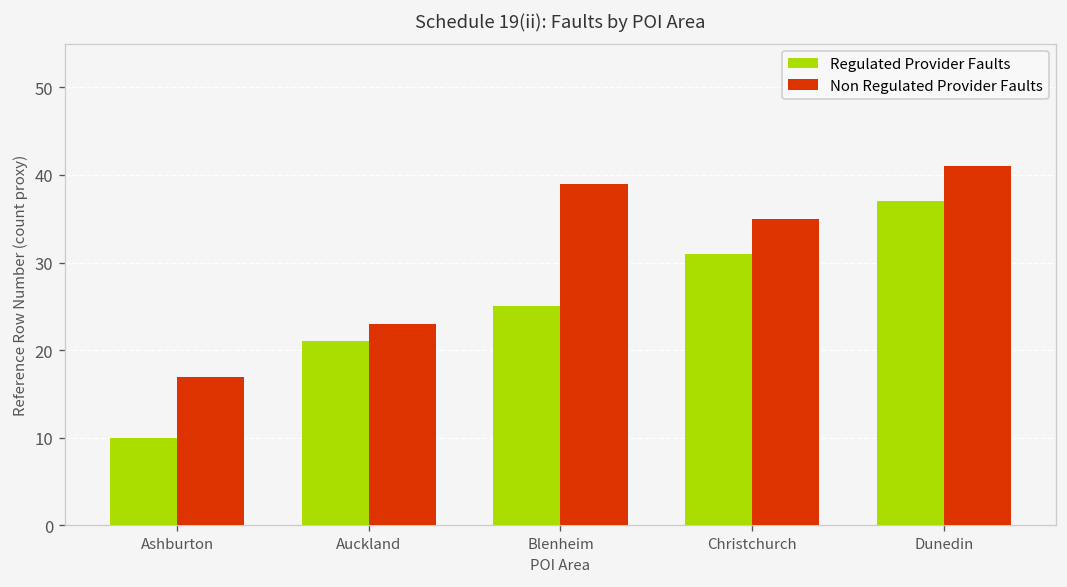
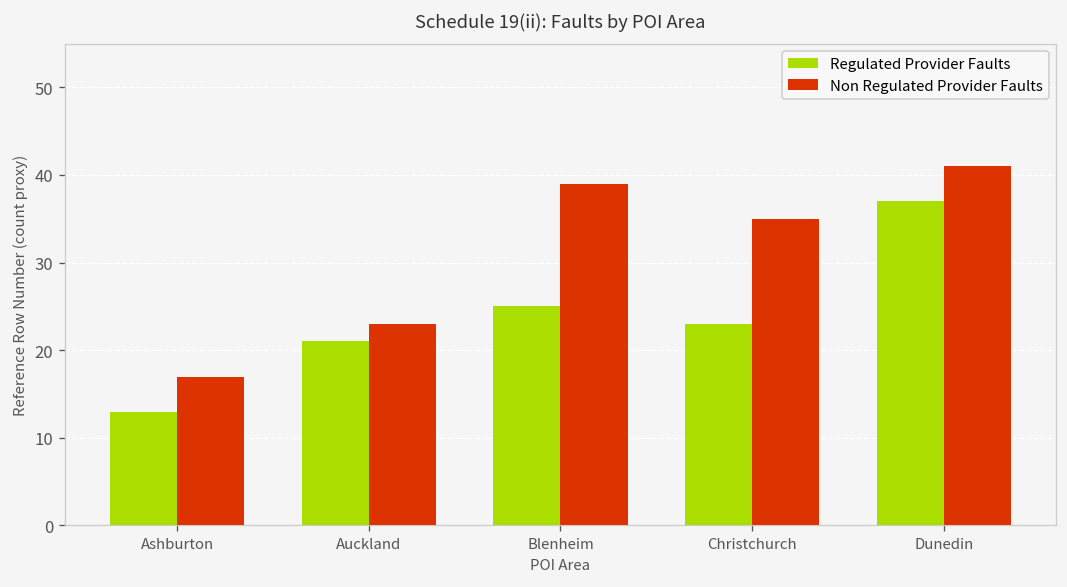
Regulated Provider Faults, Ashburton: 10 -> 13
Regulated Provider Faults, Christchurch: 31 -> 23
